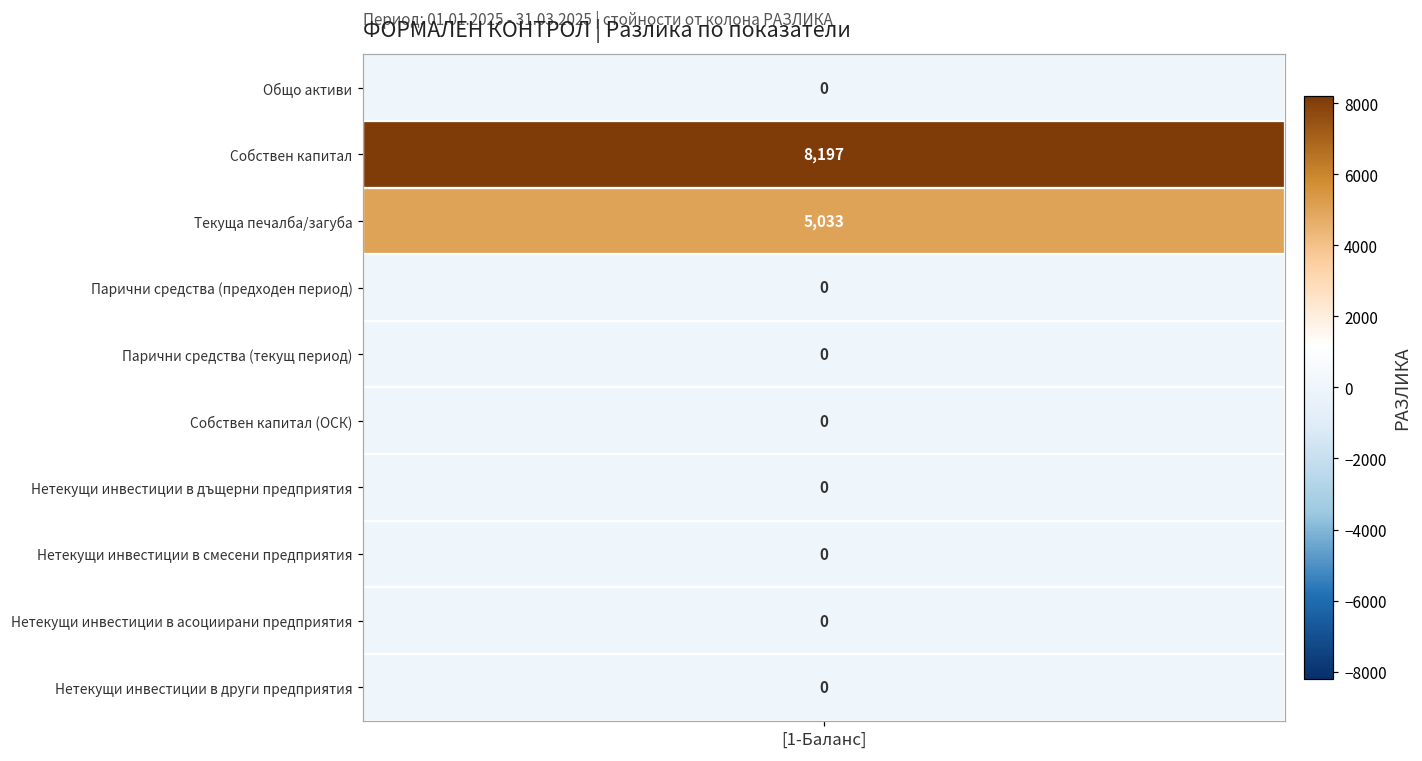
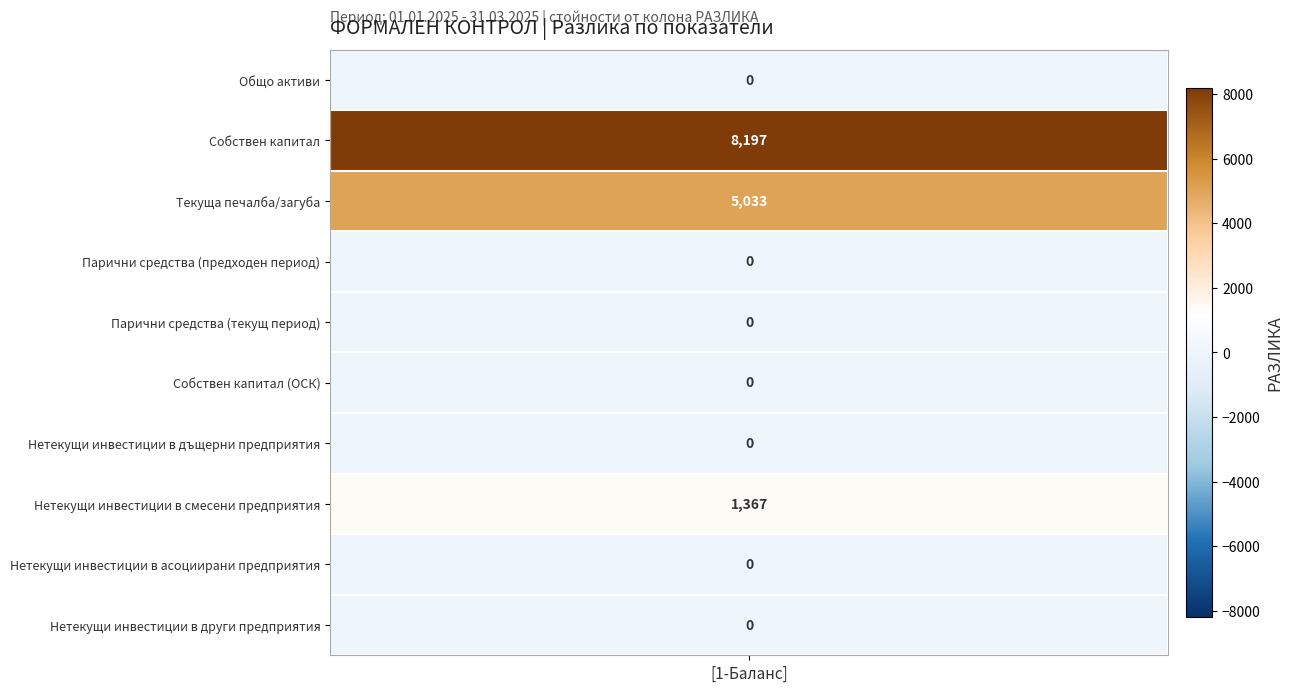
Нетекущи инвестиции в смесени предприятия, [1-Баланс]: 0 -> 1,367
